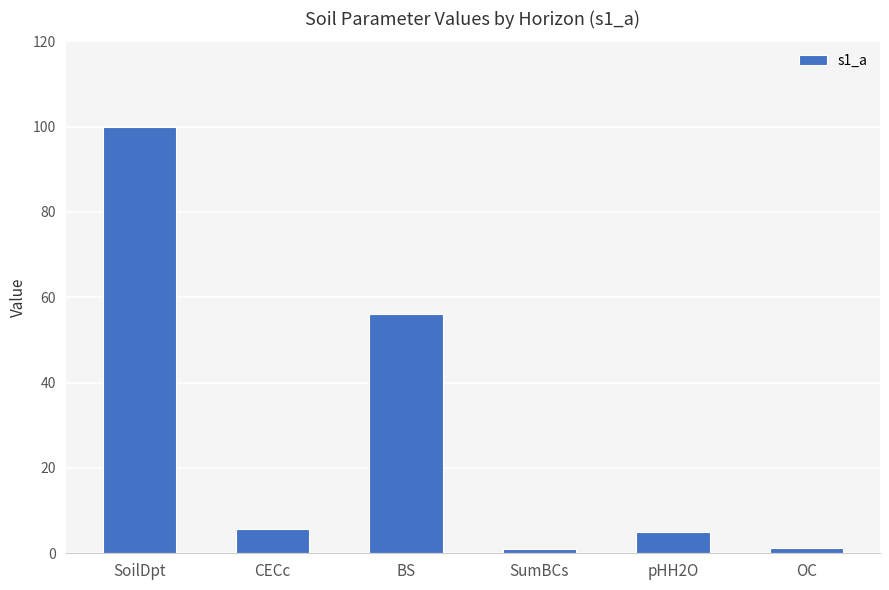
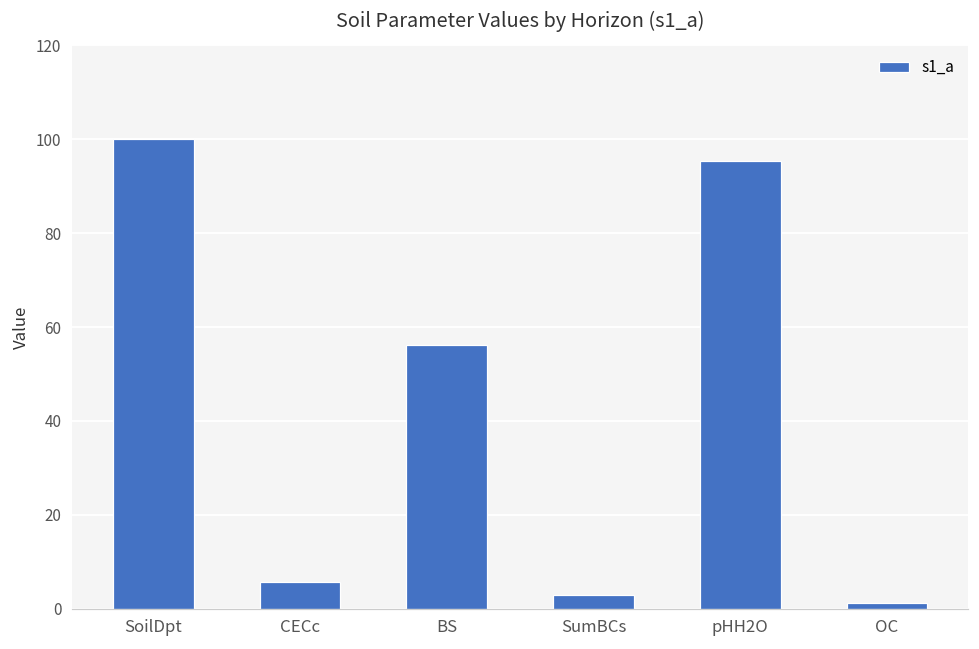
SumBCs: 1 -> 3
pHH2O: 5 -> 95
